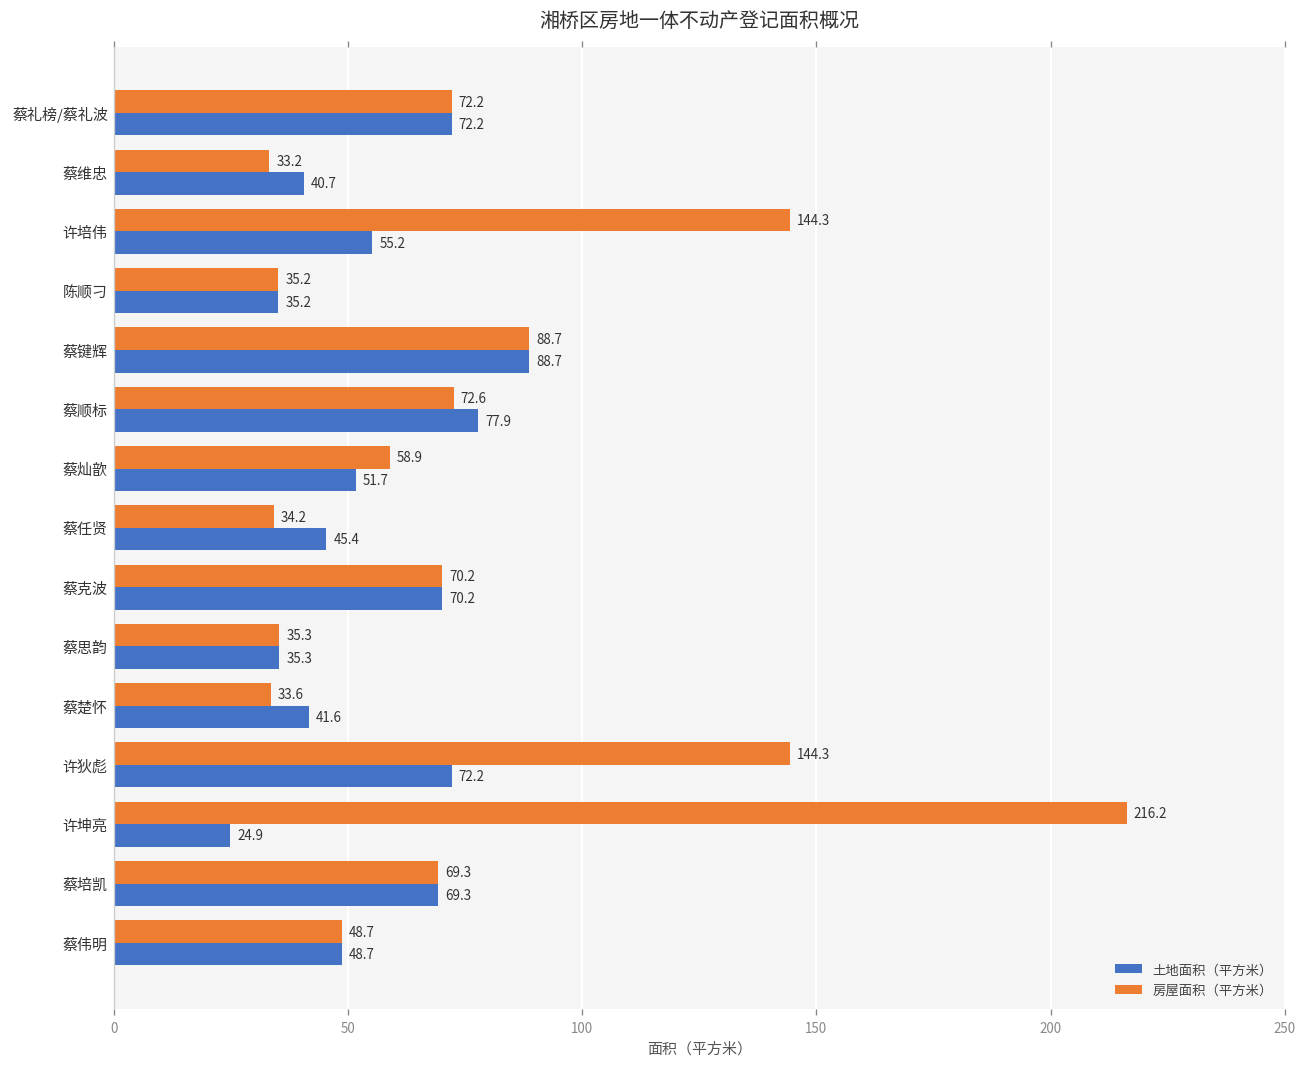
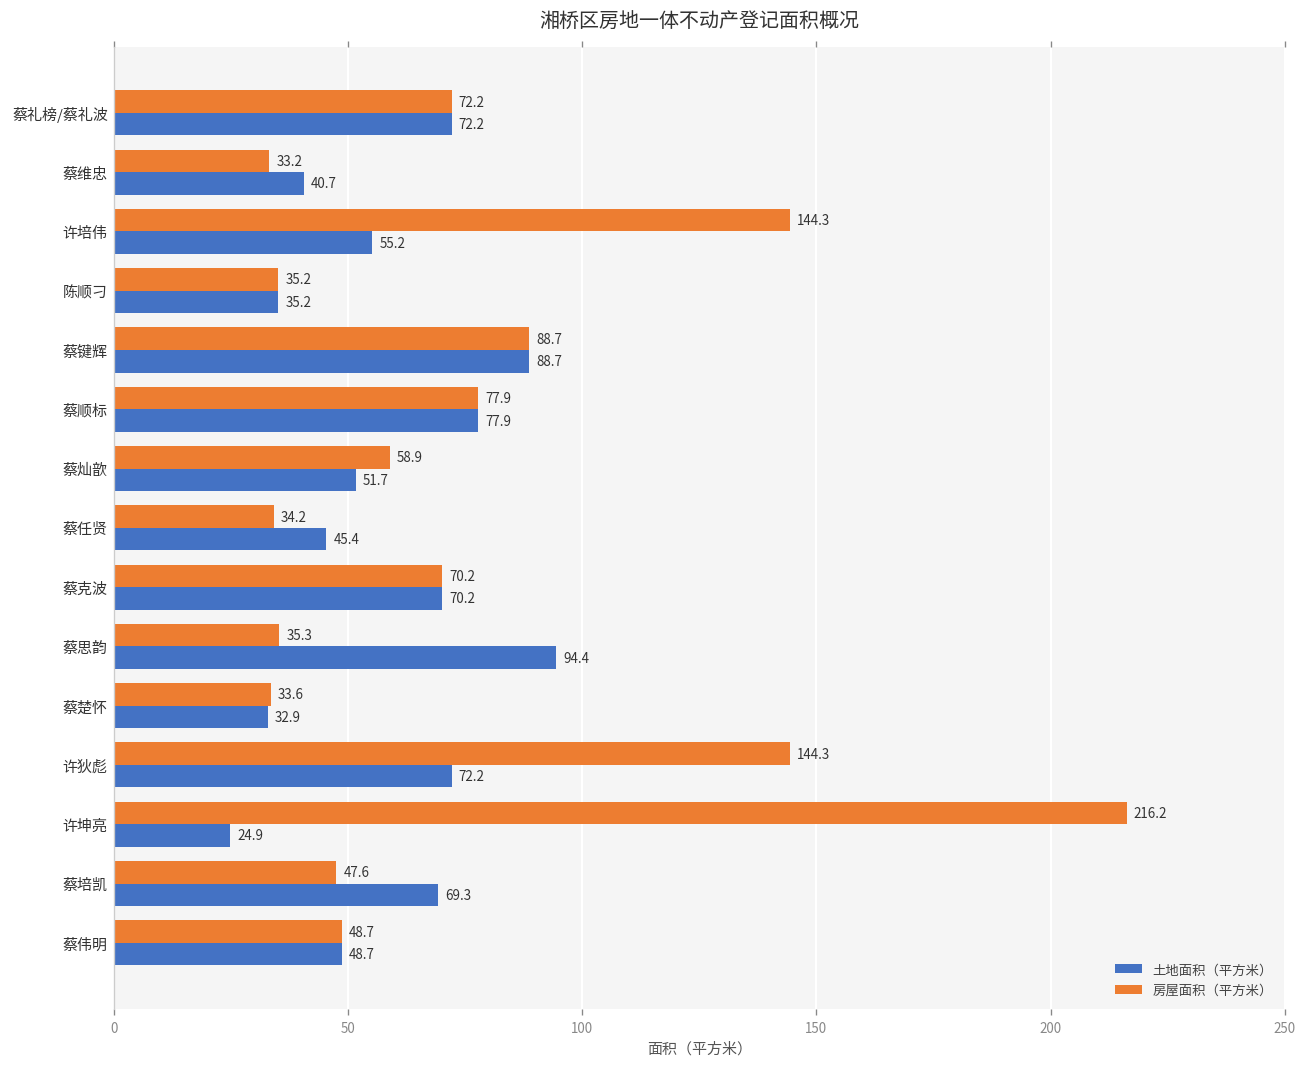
房屋面积（平方米）, 蔡顺标: 72.6 -> 77.9
土地面积（平方米）, 蔡思韵: 35.3 -> 94.4
土地面积（平方米）, 蔡楚怀: 41.6 -> 32.9
房屋面积（平方米）, 蔡培凯: 69.3 -> 47.6
